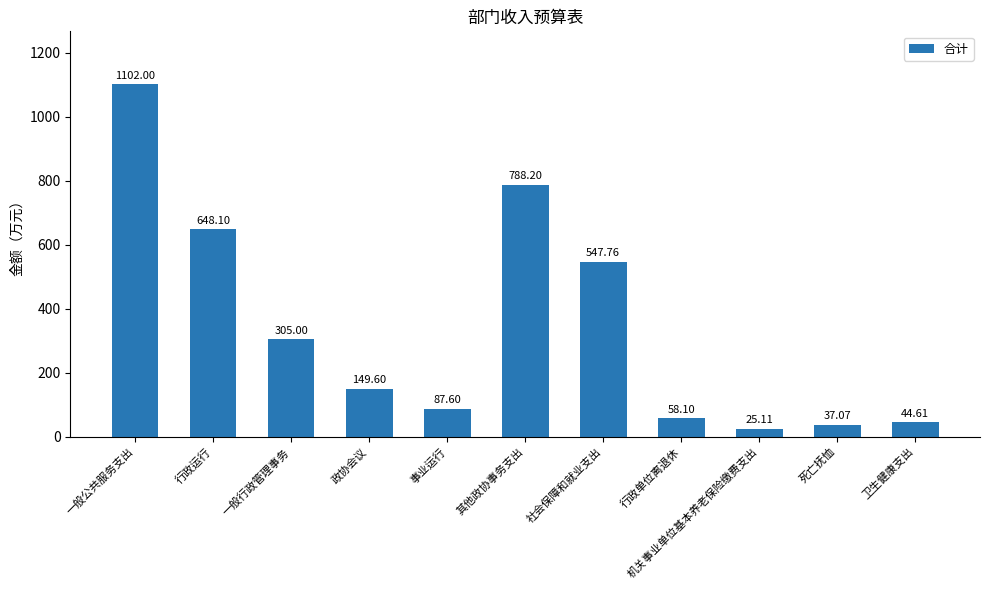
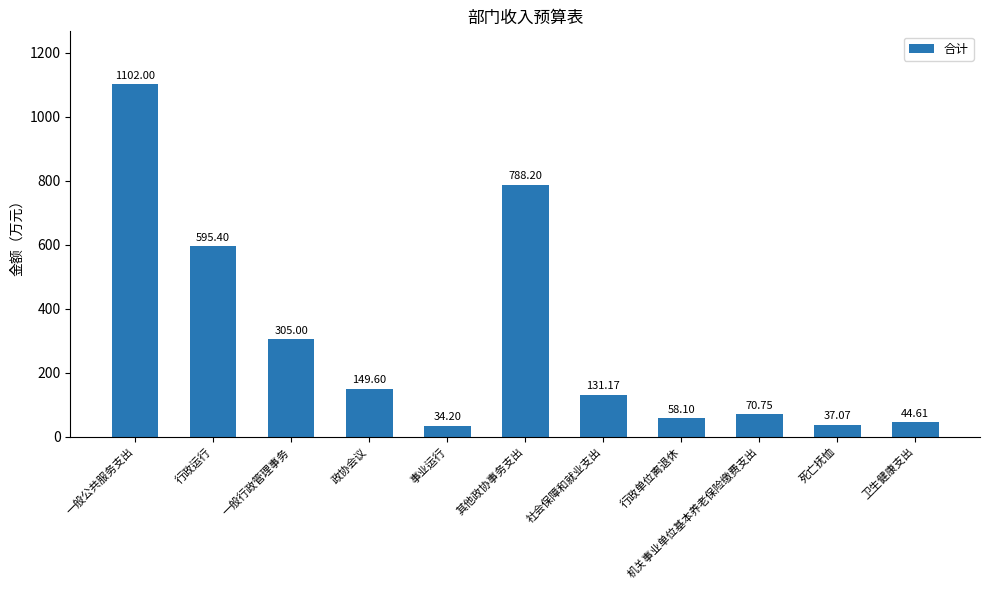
行政运行: 648.10 -> 595.40
事业运行: 87.60 -> 34.20
社会保障和就业支出: 547.76 -> 131.17
机关事业单位基本养老保险缴费支出: 25.11 -> 70.75
